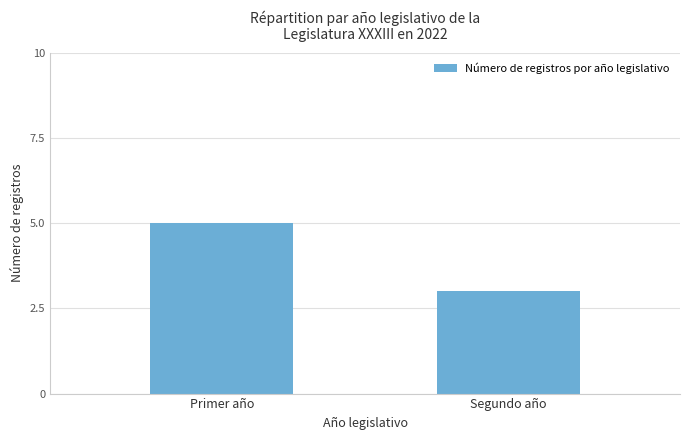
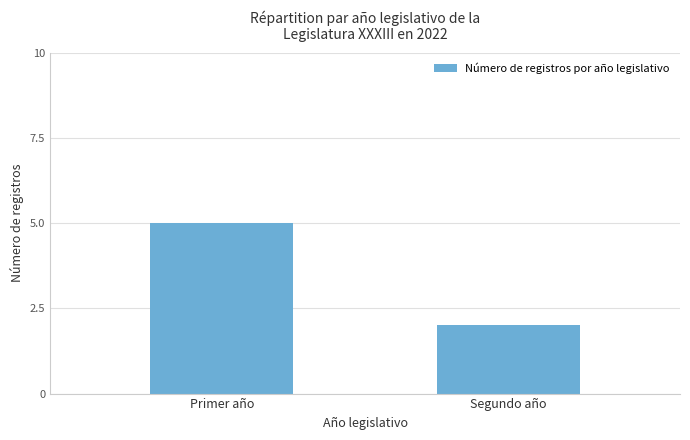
Segundo año: 3 -> 2
